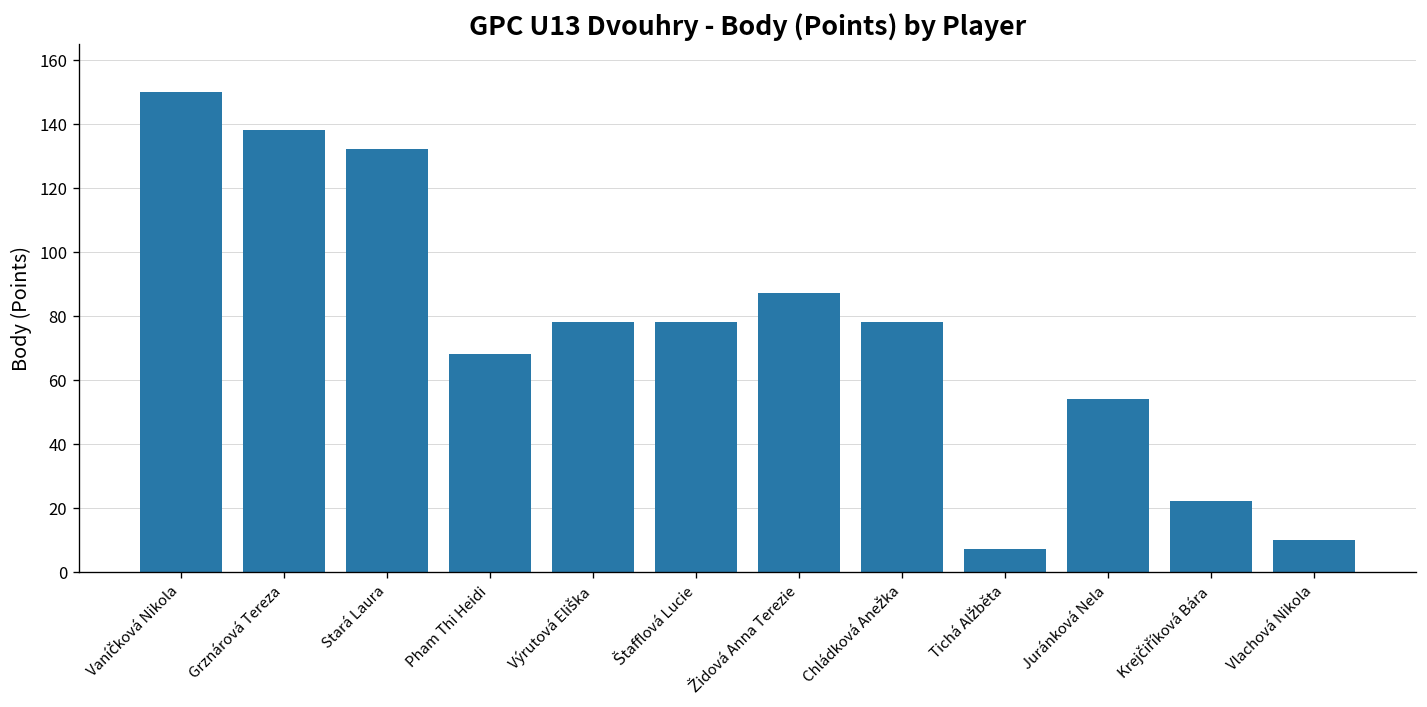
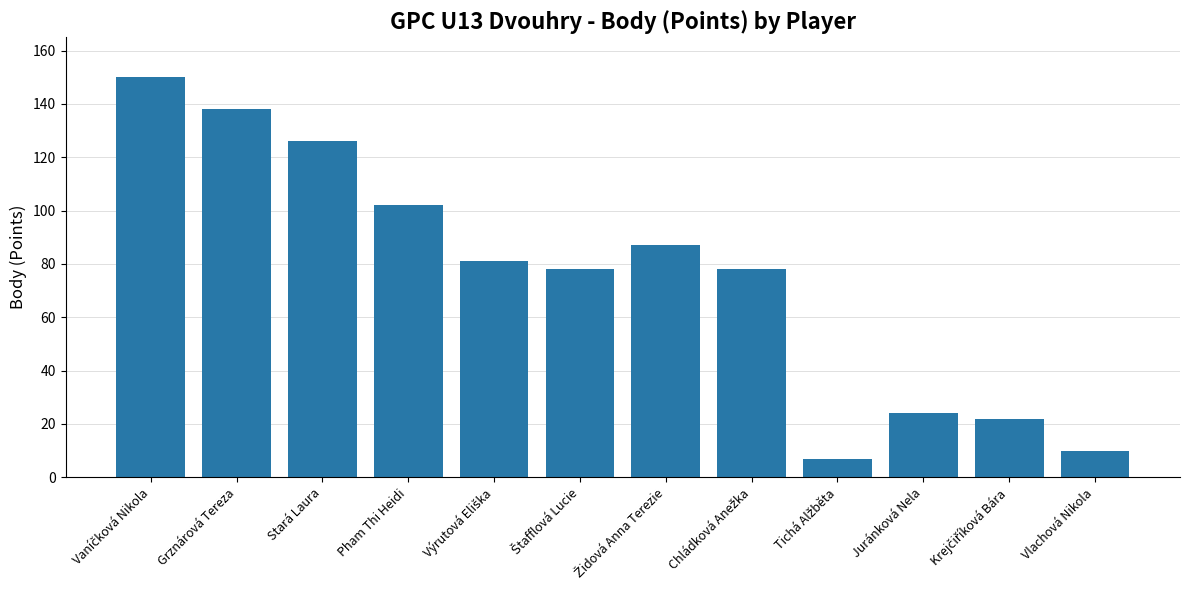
Stará Laura: 132 -> 126
Pham Thi Heidi: 68 -> 102
Výrutová Eliška: 78 -> 81
Juránková Nela: 54 -> 24
